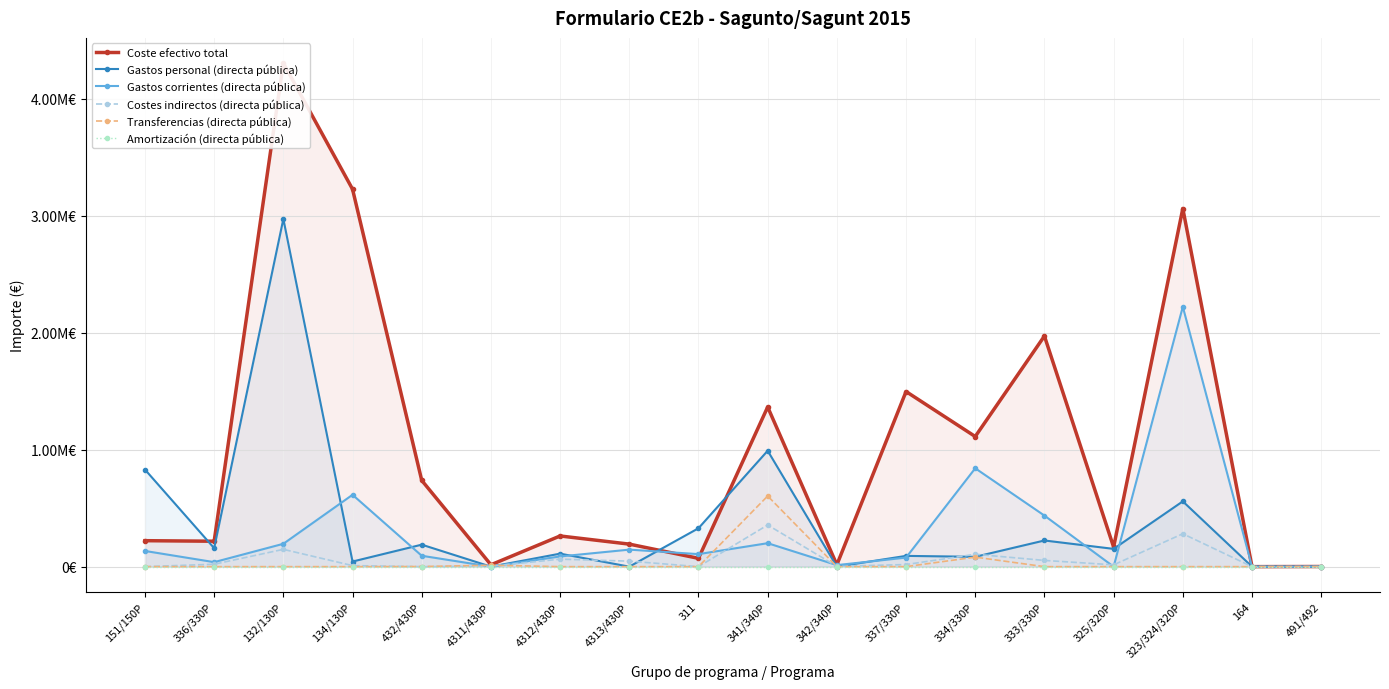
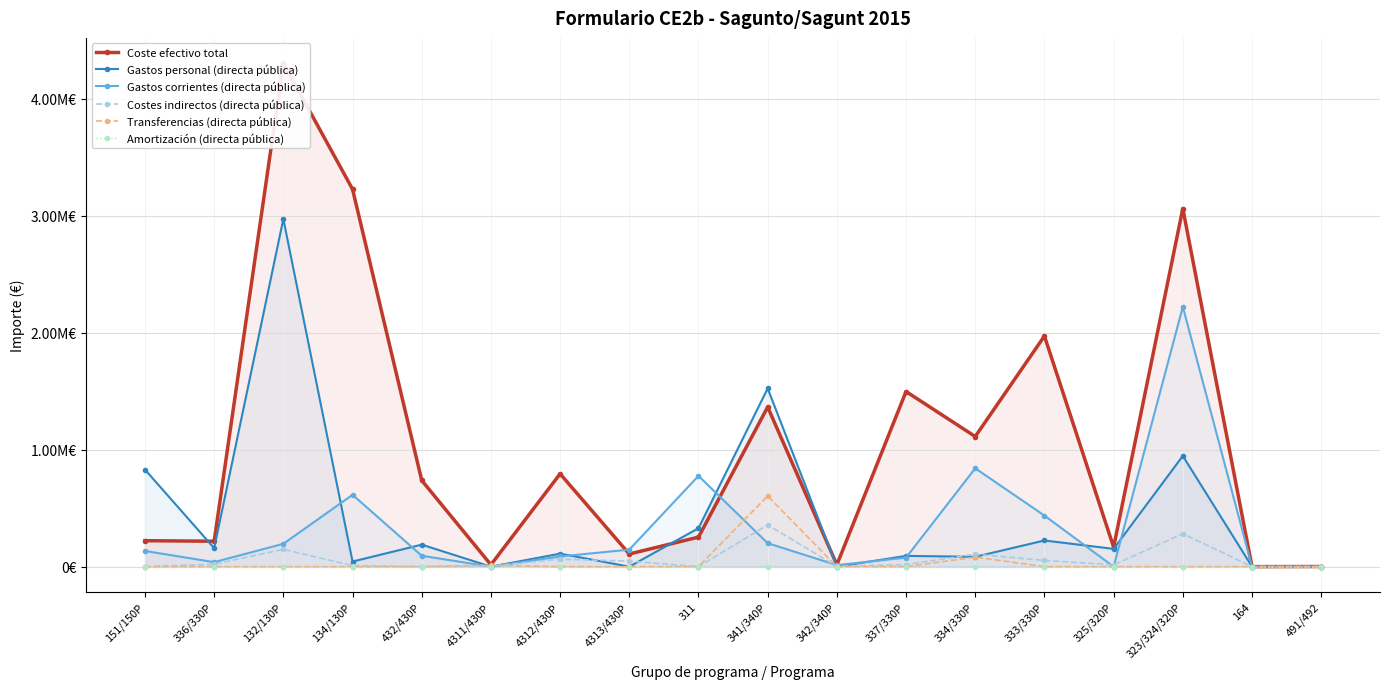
Coste efectivo total, 4312/430P: 0.26M€ -> 0.79M€
Coste efectivo total, 4313/430P: 0.19M€ -> 0.11M€
Coste efectivo total, 311: 0.07M€ -> 0.25M€
Gastos corrientes (directa pública), 311: 0.11M€ -> 0.78M€
Gastos personal (directa pública), 341/340P: 0.99M€ -> 1.52M€
Gastos personal (directa pública), 323/324/320P: 0.56M€ -> 0.95M€
